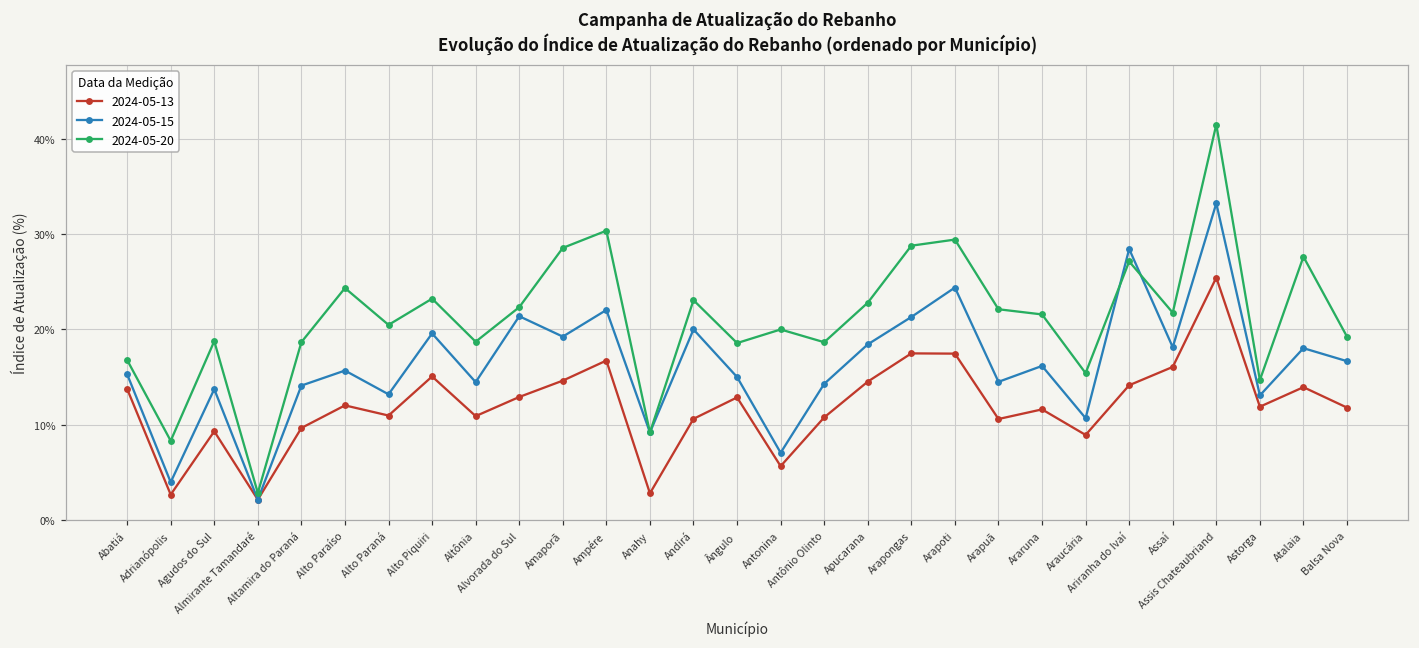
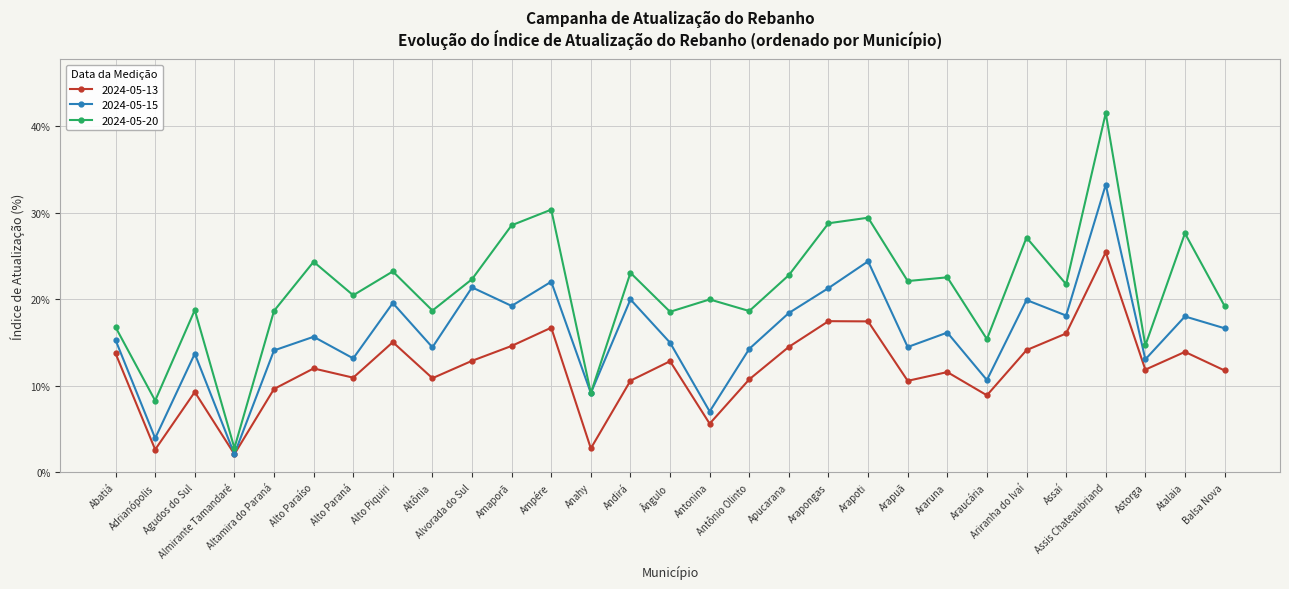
2024-05-20, Araruna: 22% -> 23%
2024-05-15, Ariranha do Ivaí: 28% -> 20%
